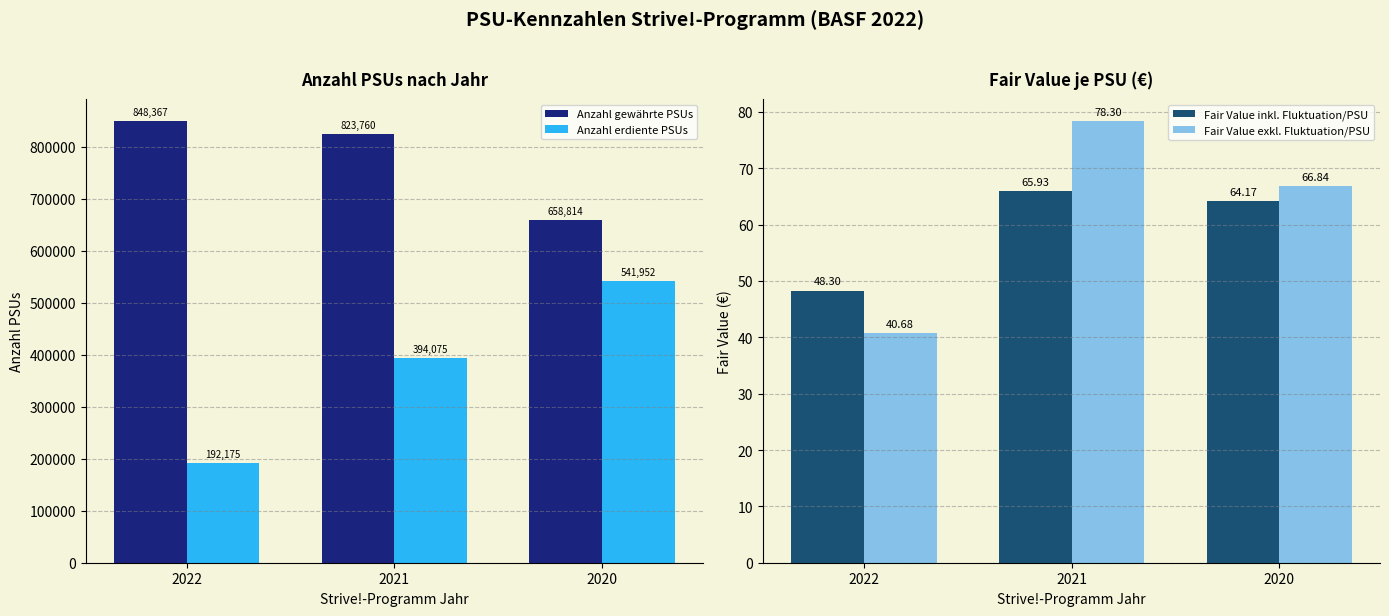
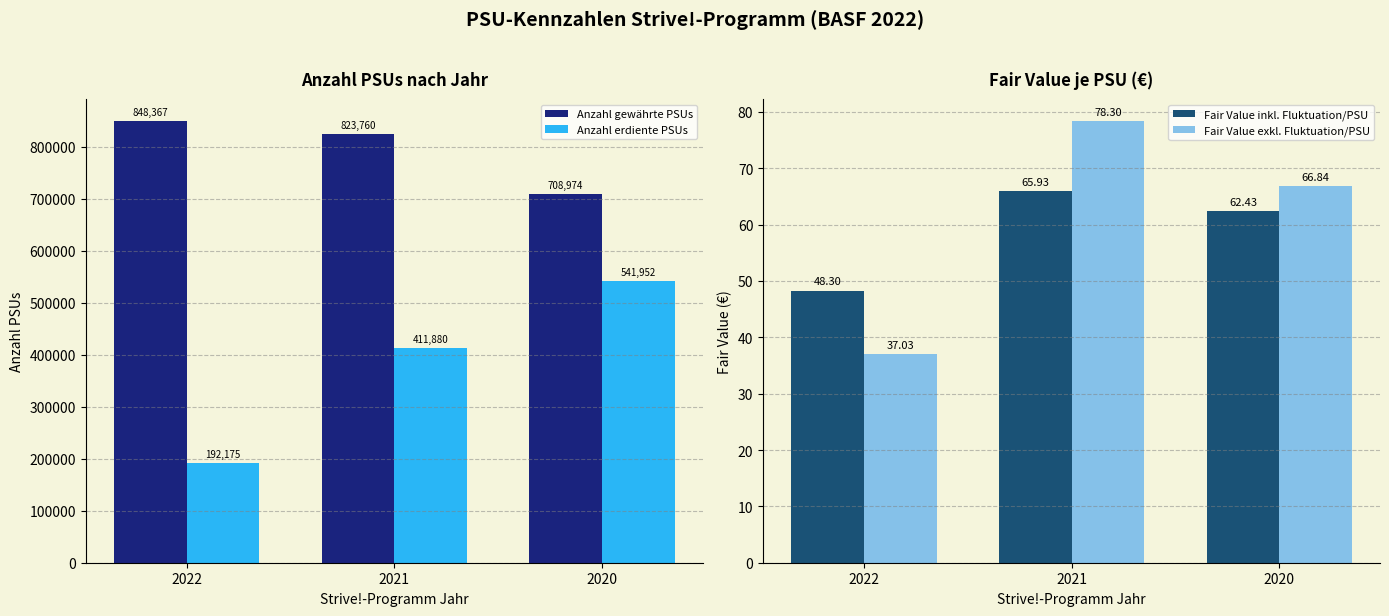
Anzahl PSUs nach Jahr, Anzahl erdiente PSUs, 2021: 394,075 -> 411,880
Anzahl PSUs nach Jahr, Anzahl gewährte PSUs, 2020: 658,814 -> 708,974
Fair Value je PSU (€), Fair Value exkl. Fluktuation/PSU, 2022: 40.68 -> 37.03
Fair Value je PSU (€), Fair Value inkl. Fluktuation/PSU, 2020: 64.17 -> 62.43
